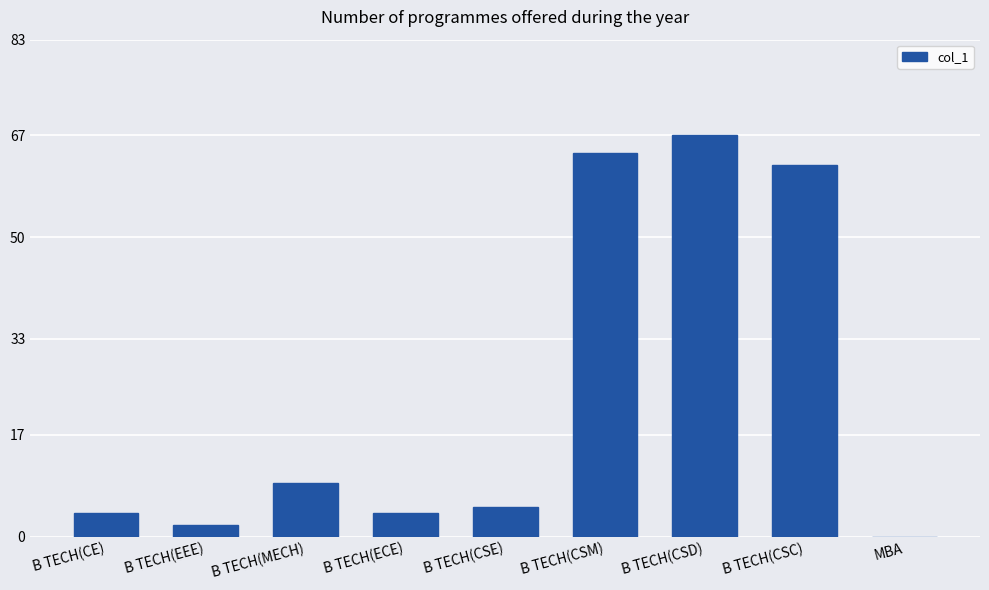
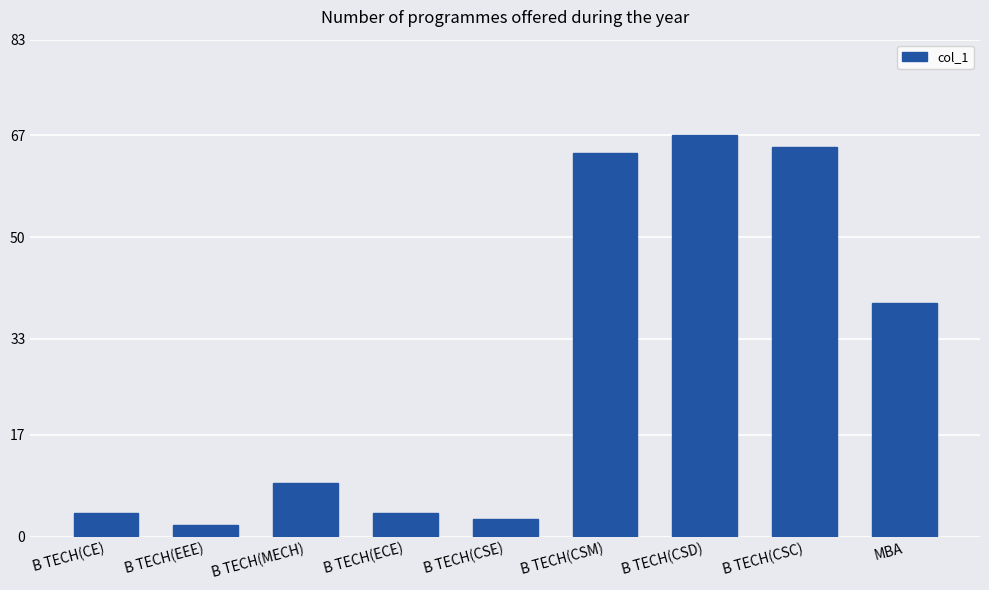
B TECH(CSE): 5 -> 3
B TECH(CSC): 62 -> 65
MBA: 0 -> 39
